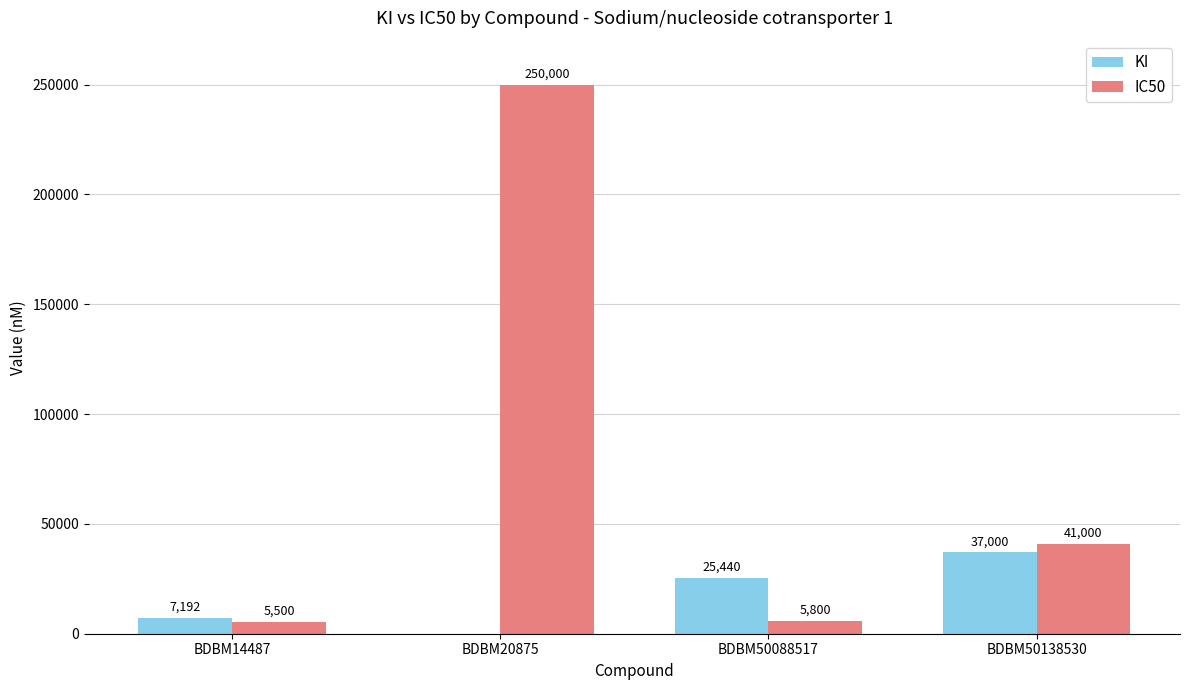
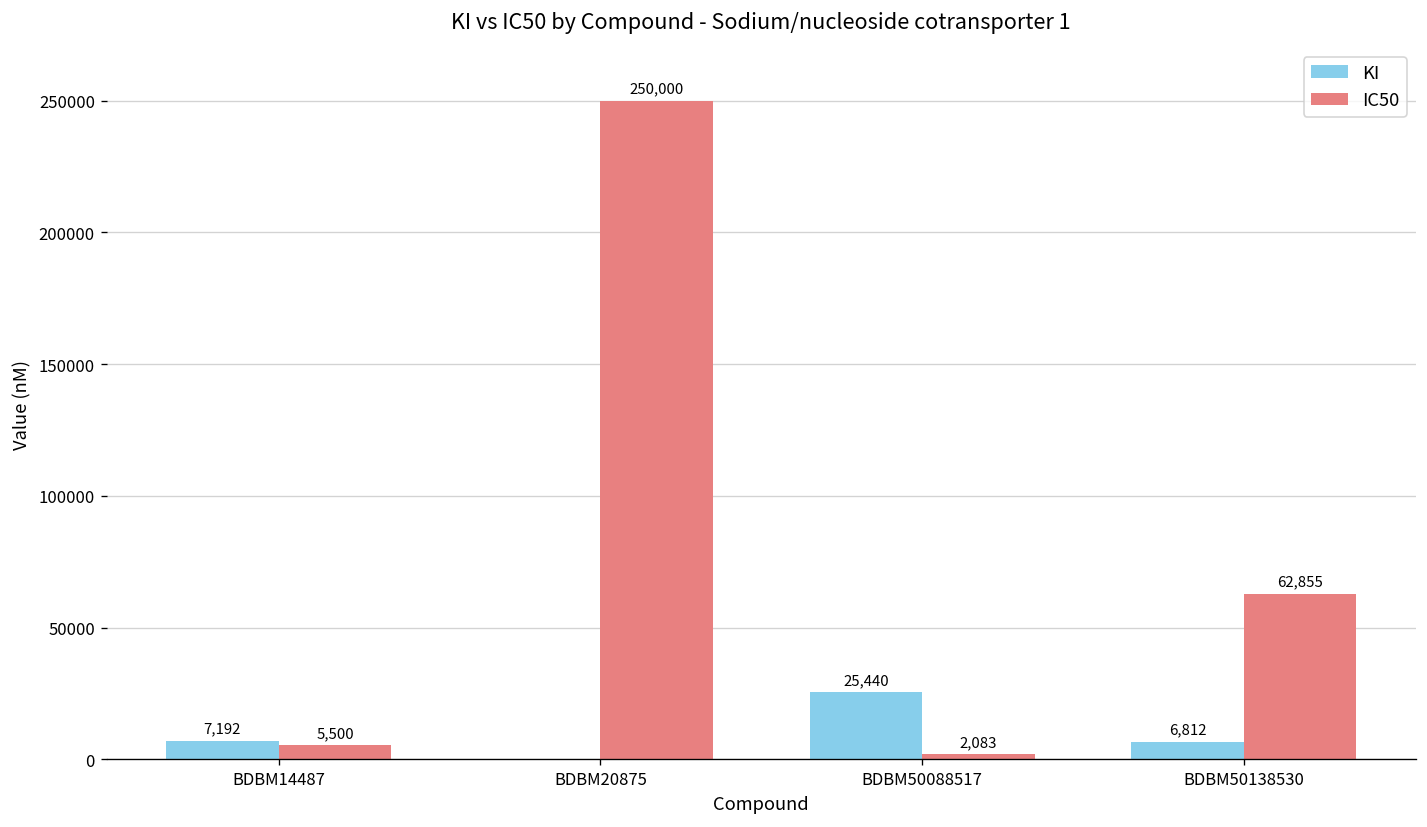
IC50, BDBM50088517: 5,800 -> 2,083
KI, BDBM50138530: 37,000 -> 6,812
IC50, BDBM50138530: 41,000 -> 62,855
